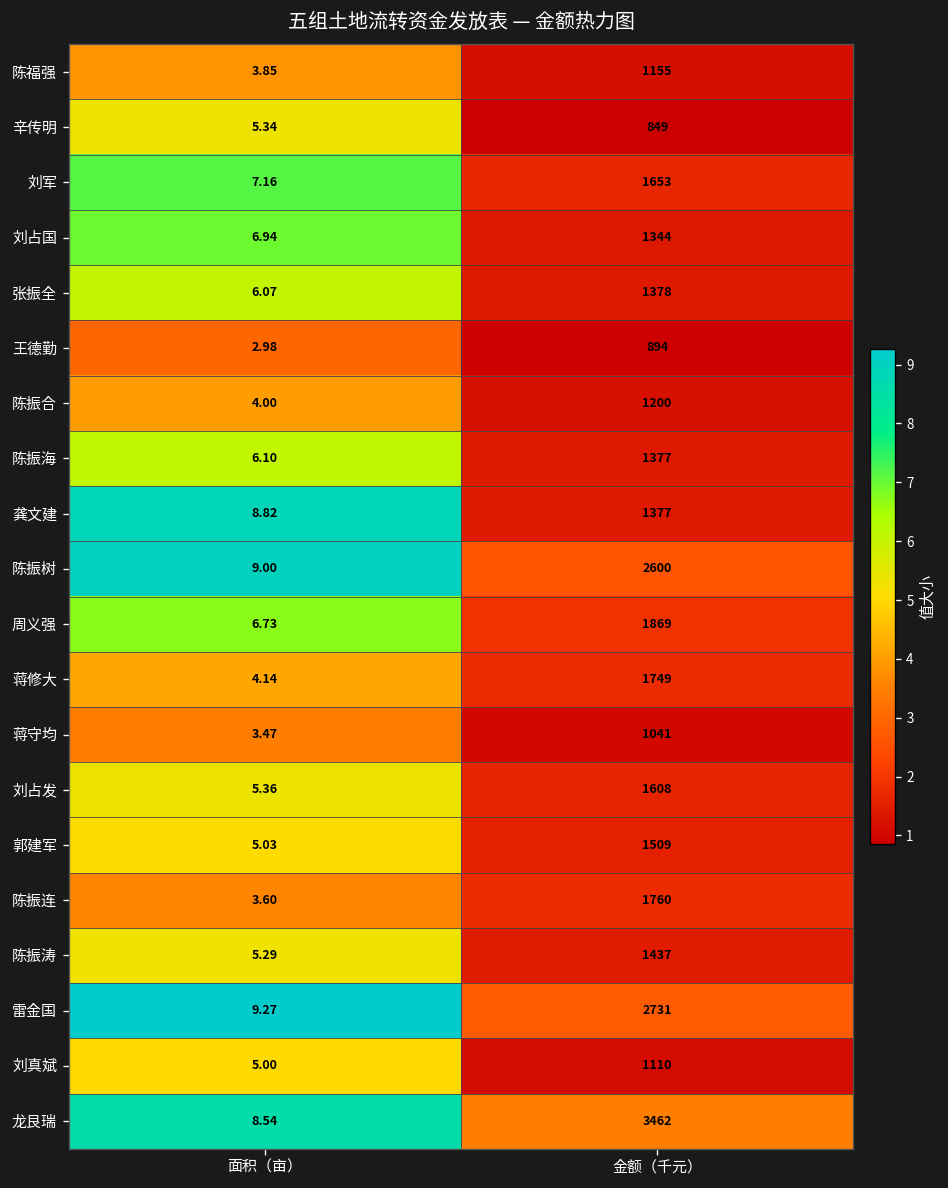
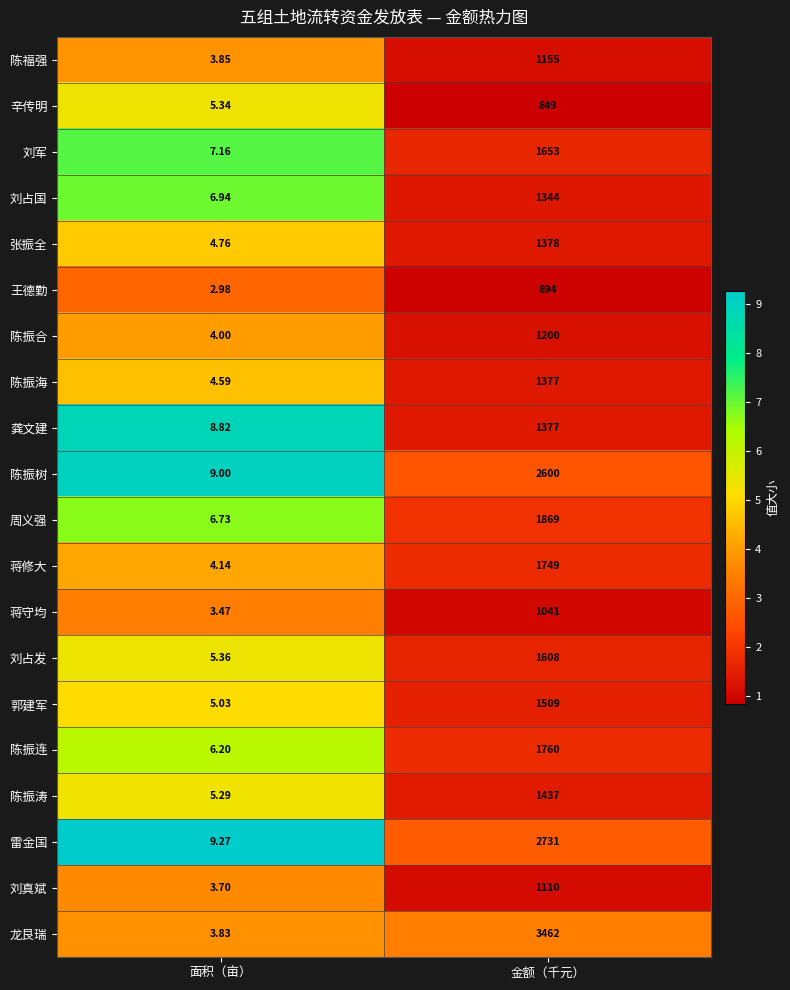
张振全, 面积（亩）: 6.07 -> 4.76
陈振海, 面积（亩）: 6.10 -> 4.59
陈振连, 面积（亩）: 3.60 -> 6.20
刘真斌, 面积（亩）: 5.00 -> 3.70
龙艮瑞, 面积（亩）: 8.54 -> 3.83
